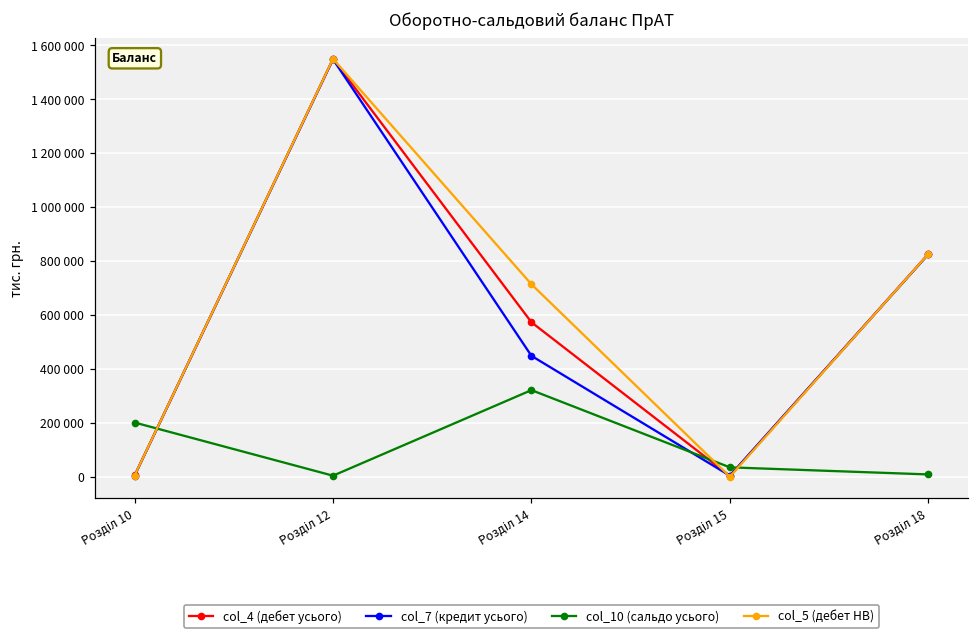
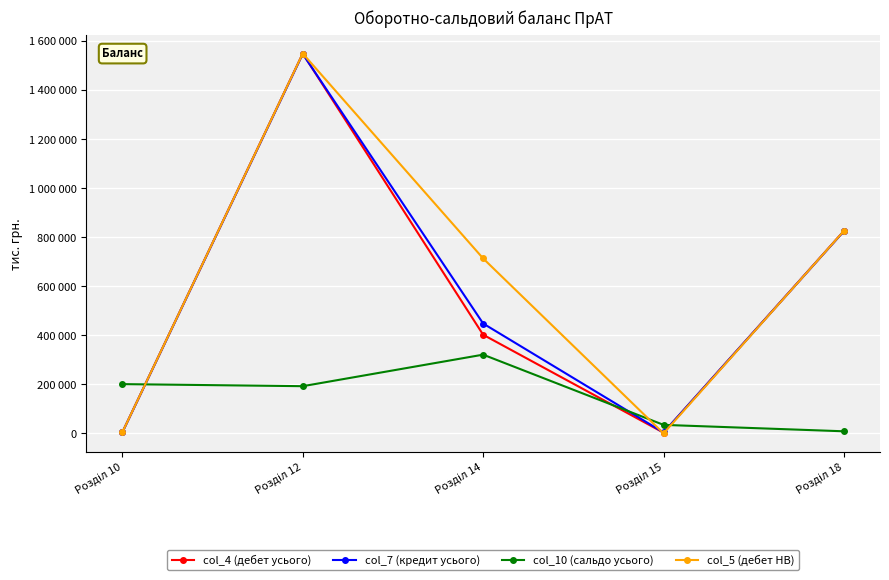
col_10 (сальдо усього), Розділ 12: 0 -> 190000
col_4 (дебет усього), Розділ 14: 570000 -> 400000
